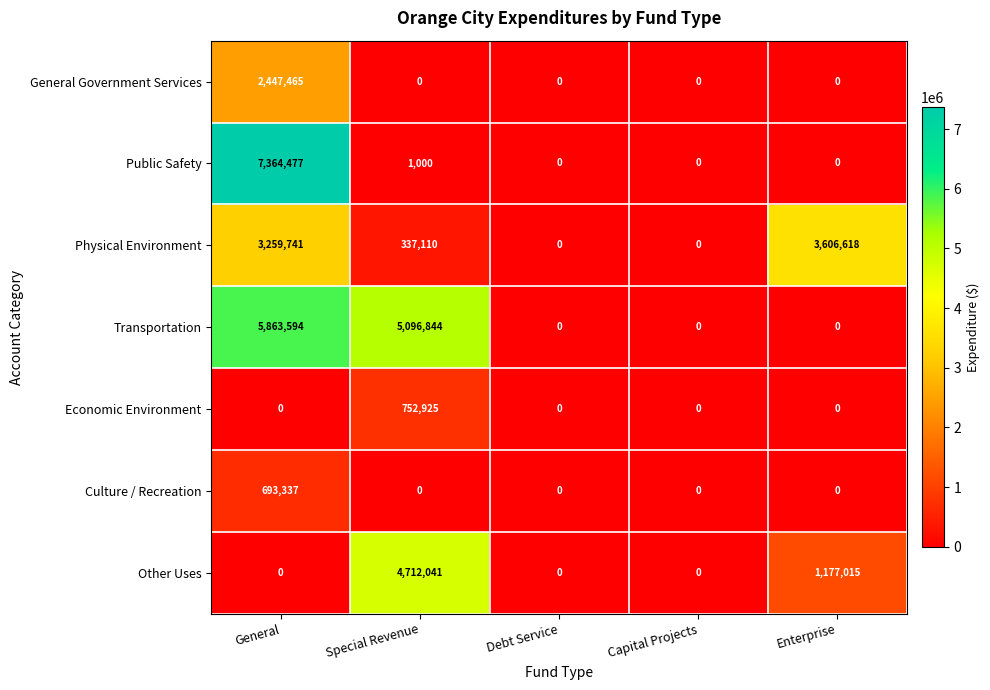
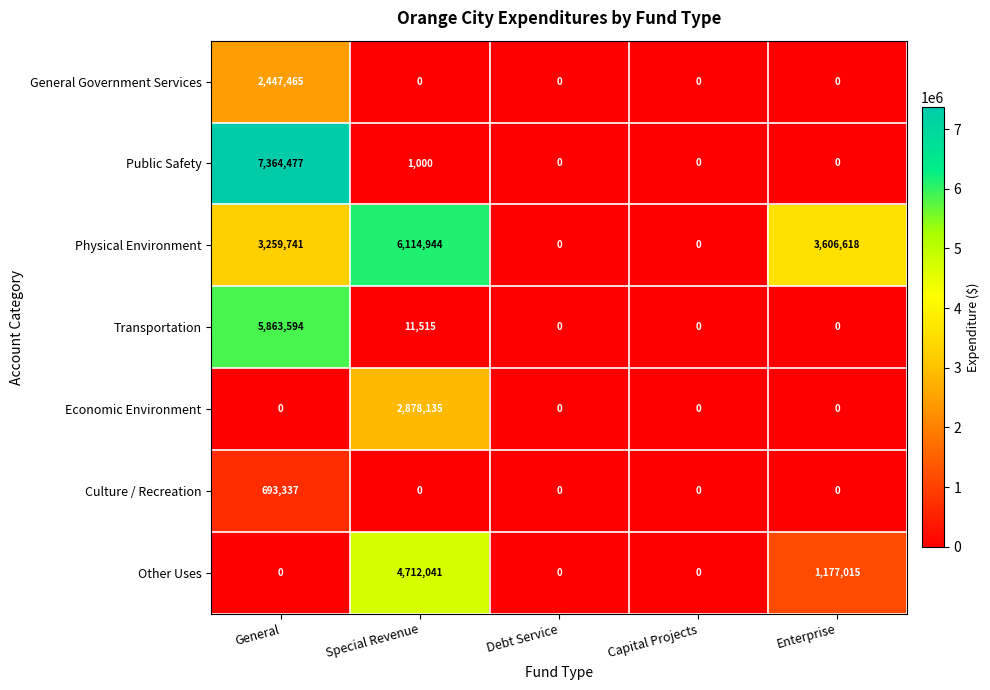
Physical Environment, Special Revenue: 337,110 -> 6,114,944
Transportation, Special Revenue: 5,096,844 -> 11,515
Economic Environment, Special Revenue: 752,925 -> 2,878,135
